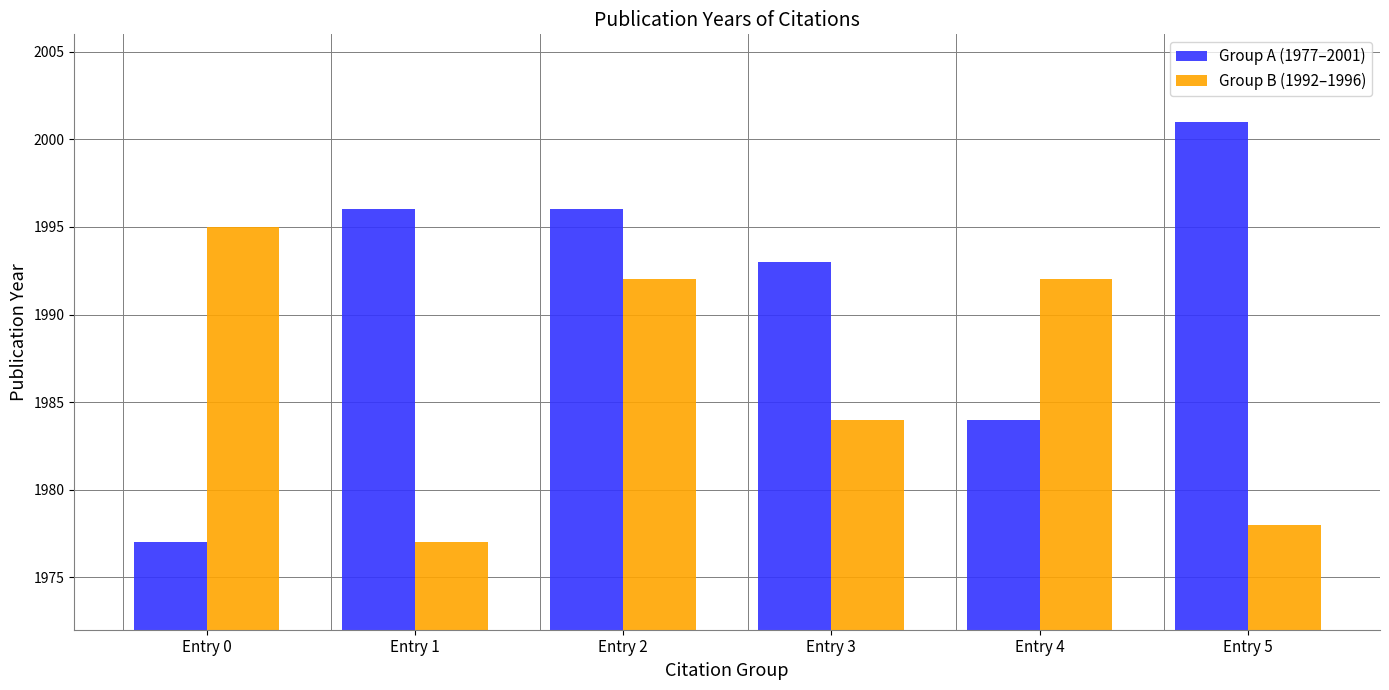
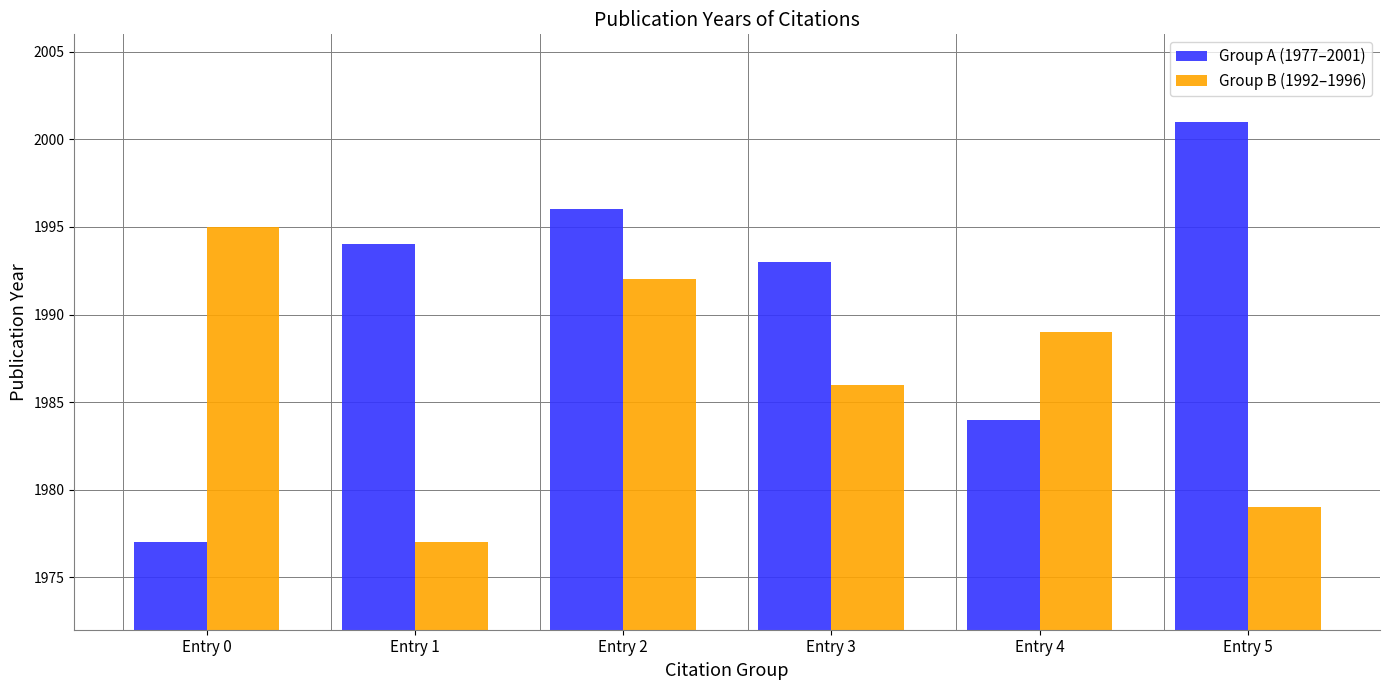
Group A (1977–2001), Entry 1: 1996 -> 1994
Group B (1992–1996), Entry 3: 1984 -> 1986
Group B (1992–1996), Entry 4: 1992 -> 1989
Group B (1992–1996), Entry 5: 1978 -> 1979
